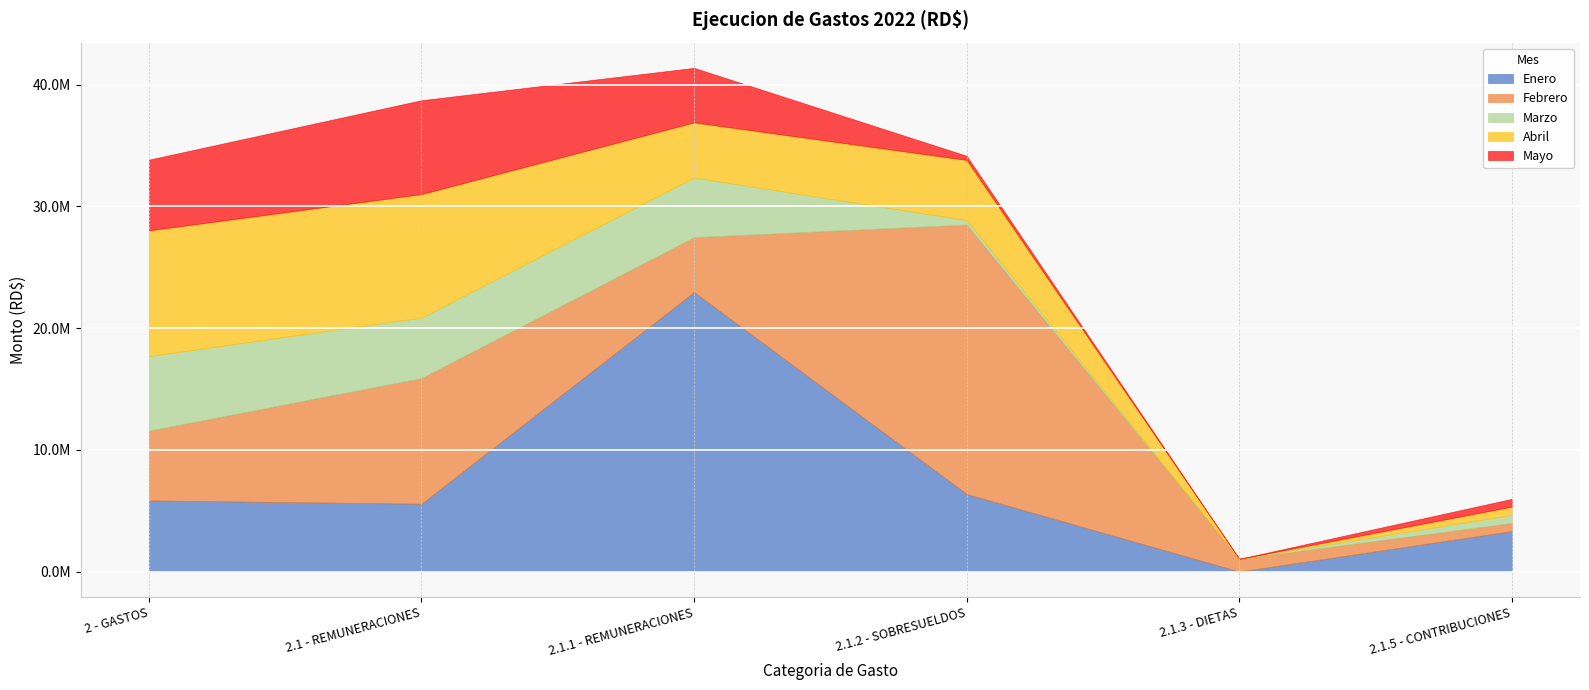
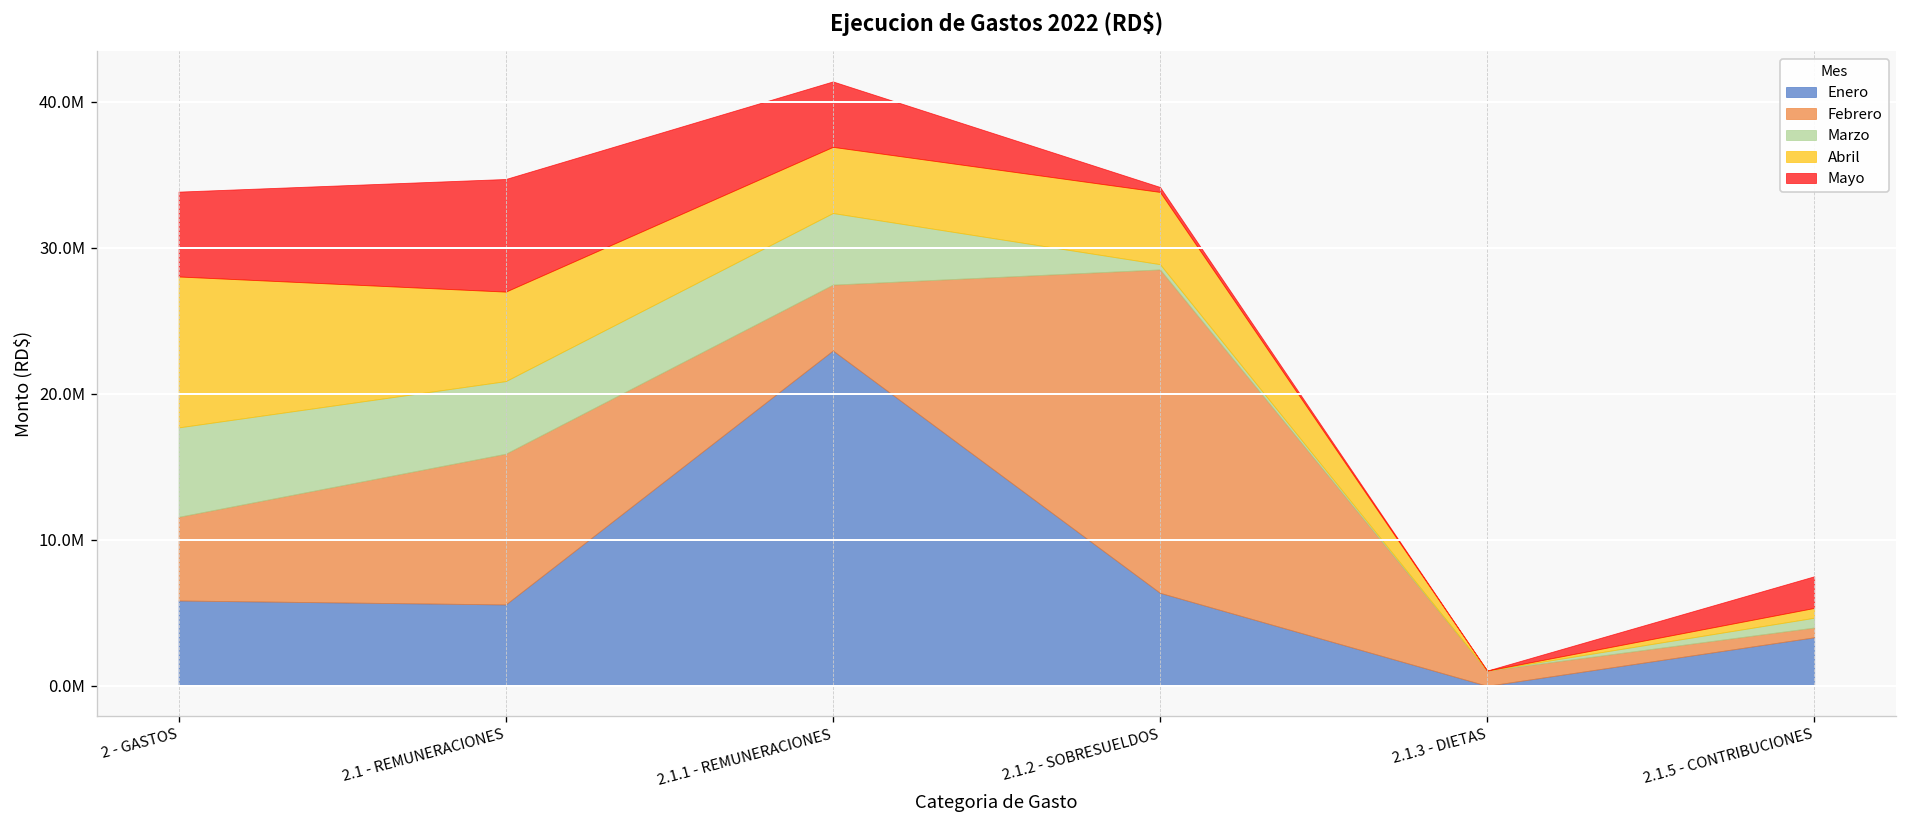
Abril, 2.1 - REMUNERACIONES: 10100000 -> 6100000
Mayo, 2.1.5 - CONTRIBUCIONES: 600000 -> 2200000
